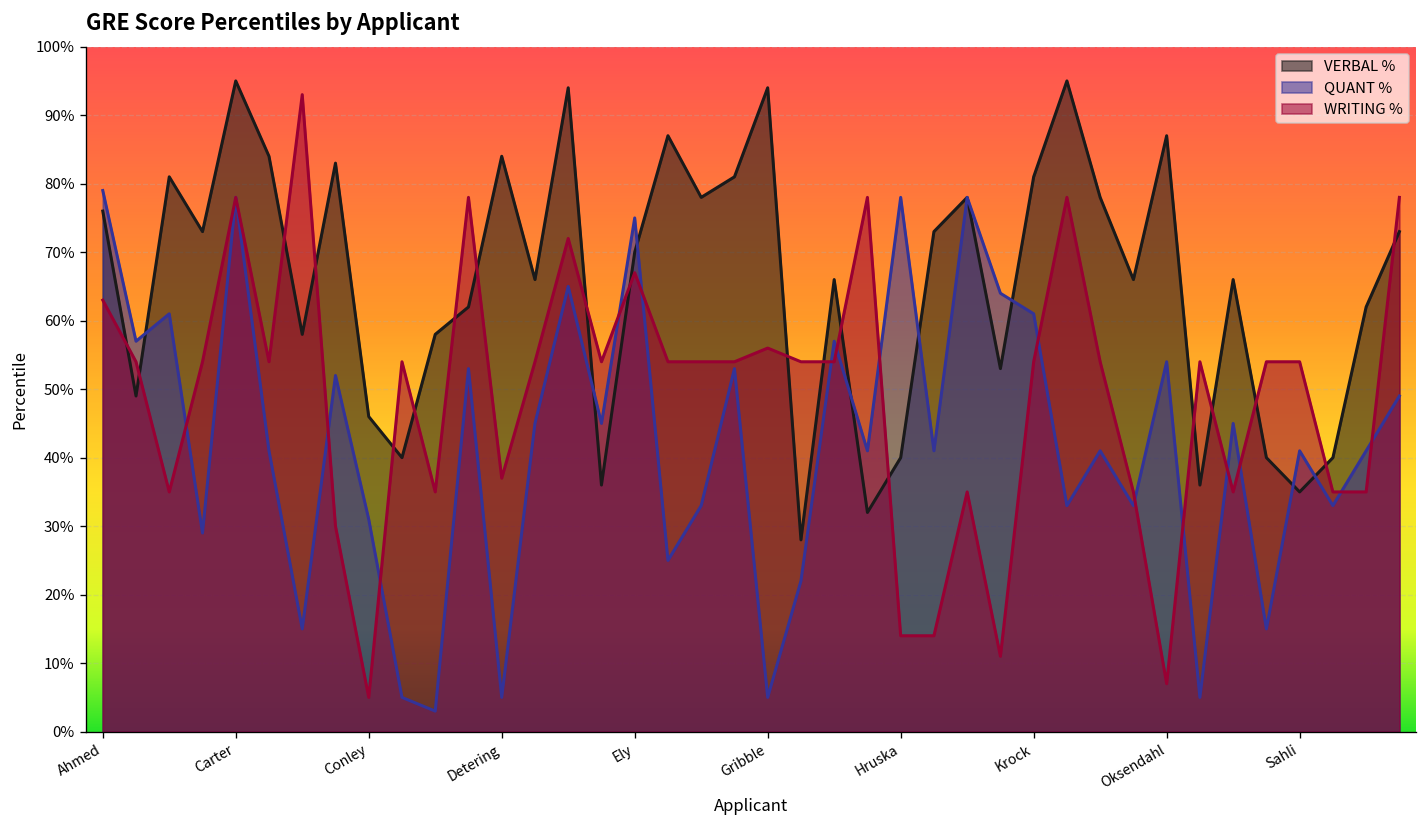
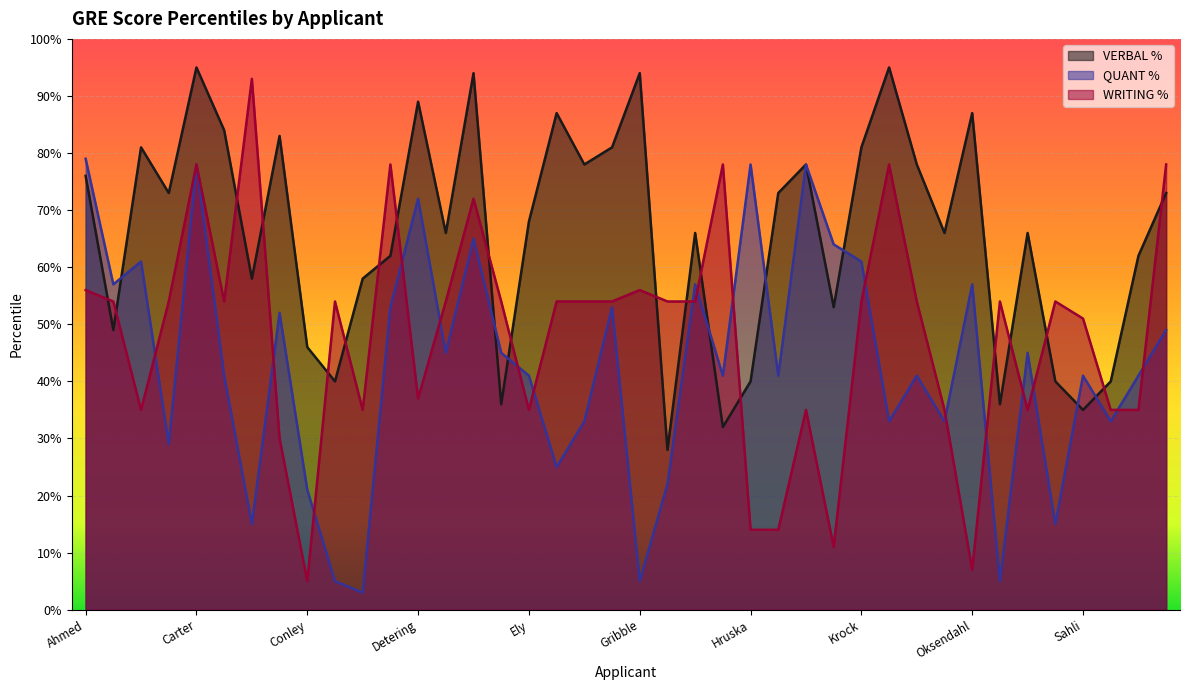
WRITING %, Ahmed: 63% -> 56%
QUANT %, Conley: 31% -> 21%
VERBAL %, Detering: 84% -> 89%
QUANT %, Detering: 5% -> 72%
VERBAL %, Ely: 70% -> 68%
QUANT %, Ely: 75% -> 41%
WRITING %, Ely: 67% -> 35%
QUANT %, Oksendahl: 54% -> 57%
WRITING %, Sahli: 54% -> 51%
